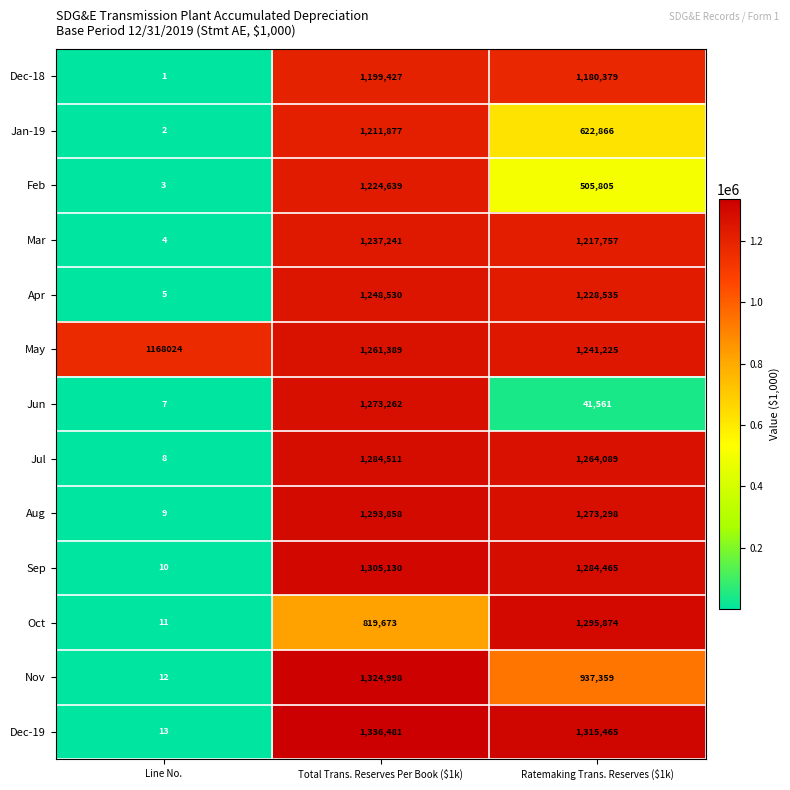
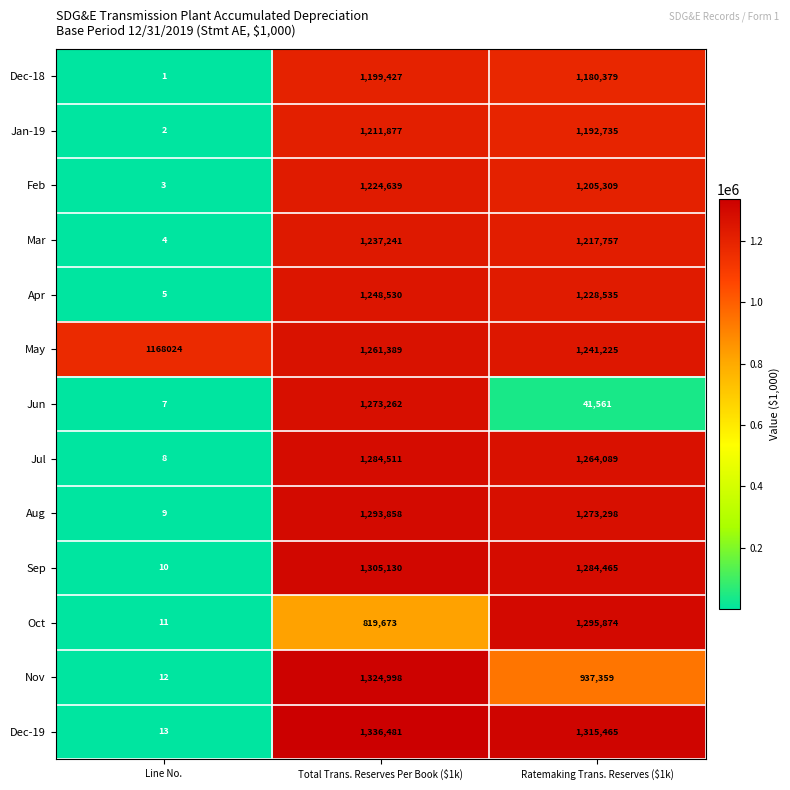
Jan-19, Ratemaking Trans. Reserves ($1k): 622,866 -> 1,192,735
Feb, Ratemaking Trans. Reserves ($1k): 505,805 -> 1,205,309
